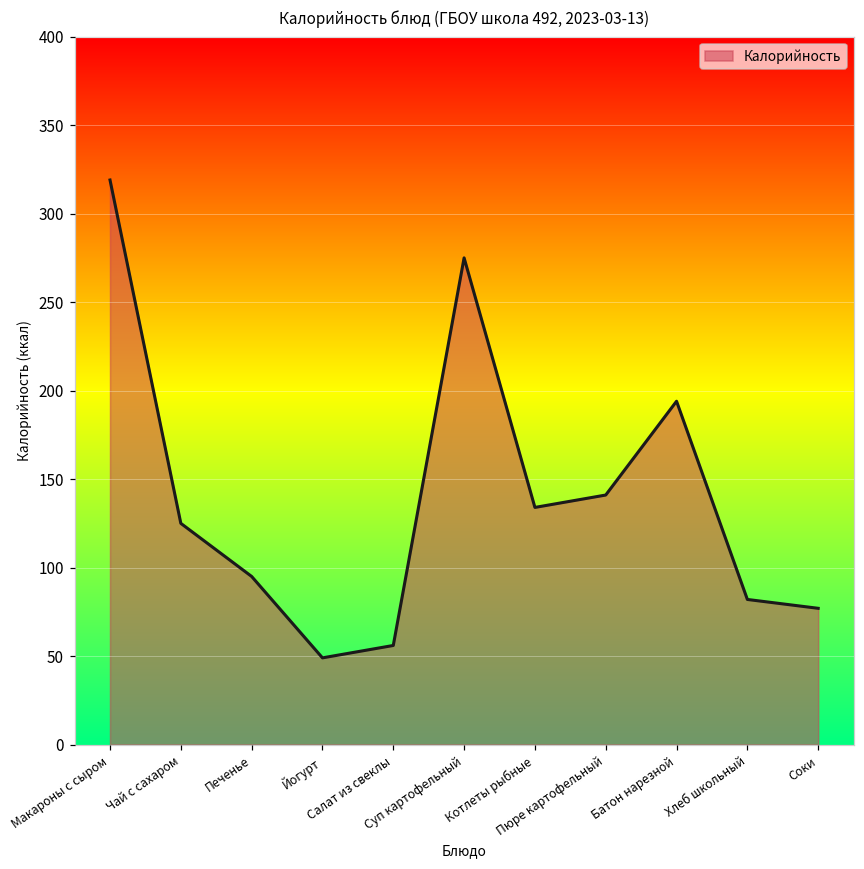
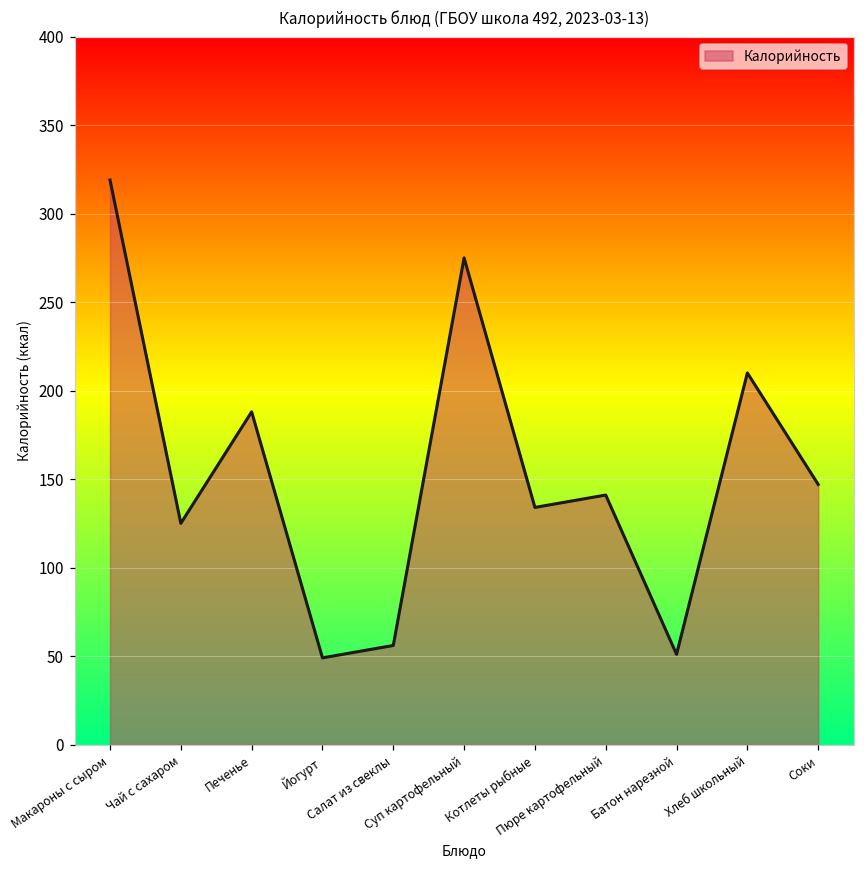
Печенье: 95 -> 188
Батон нарезной: 194 -> 51
Хлеб школьный: 82 -> 210
Соки: 77 -> 147
